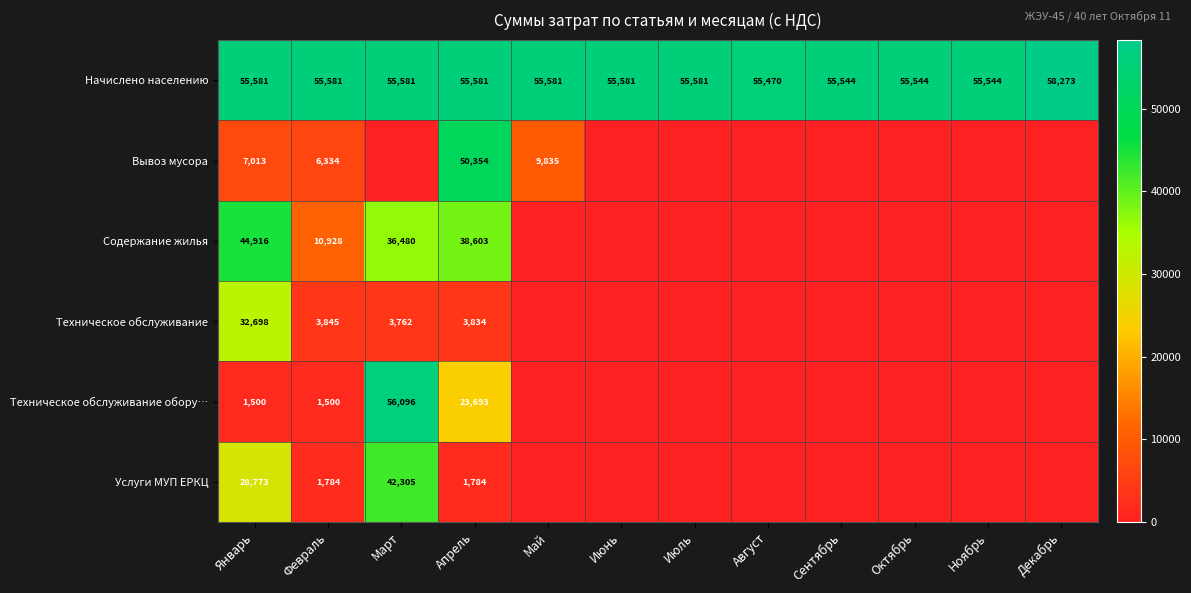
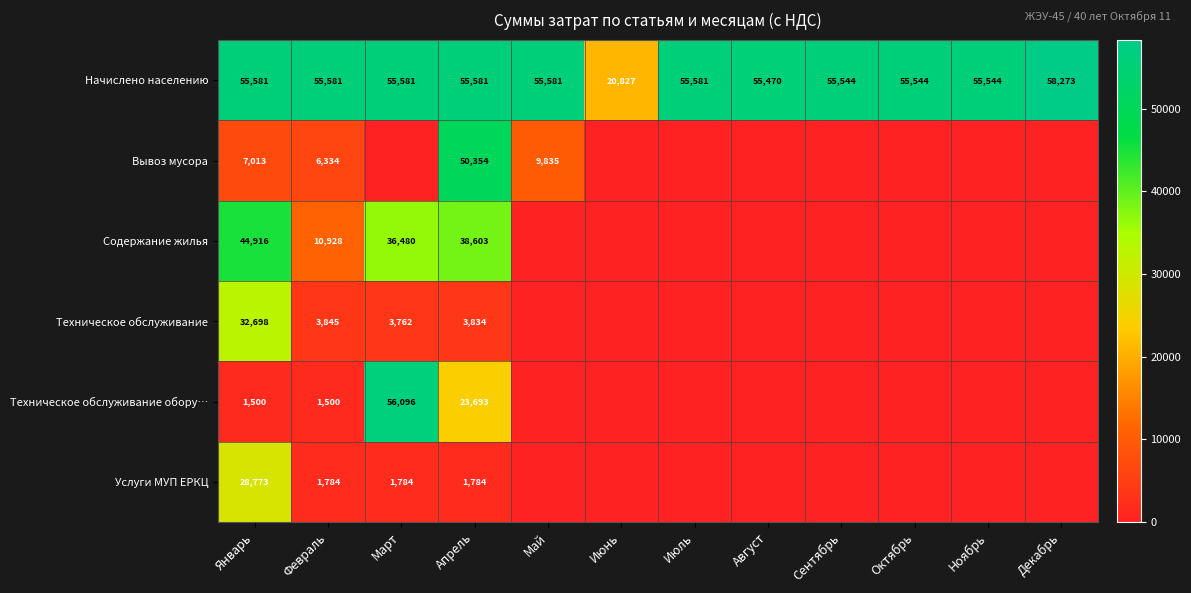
Начислено населению, Июнь: 55,581 -> 20,827
Услуги МУП ЕРКЦ, Март: 42,305 -> 1,784
